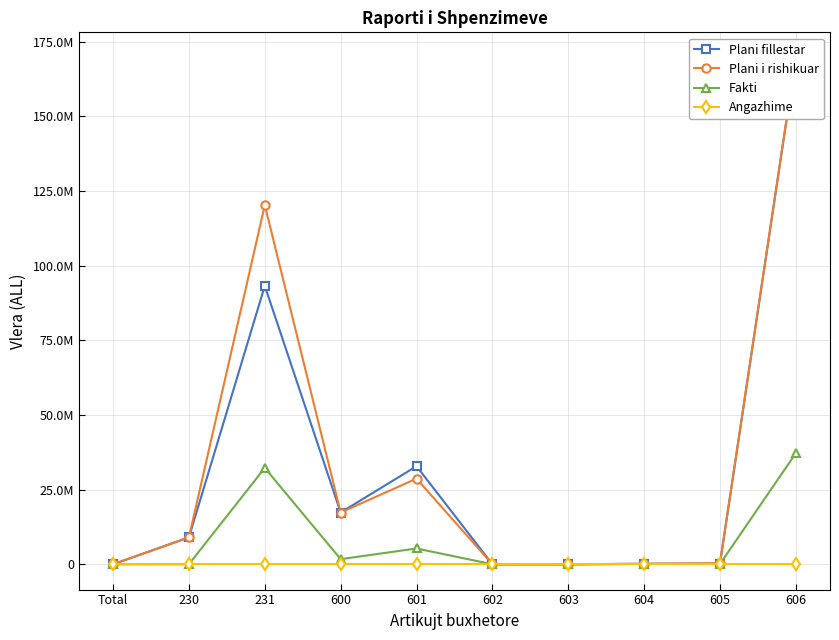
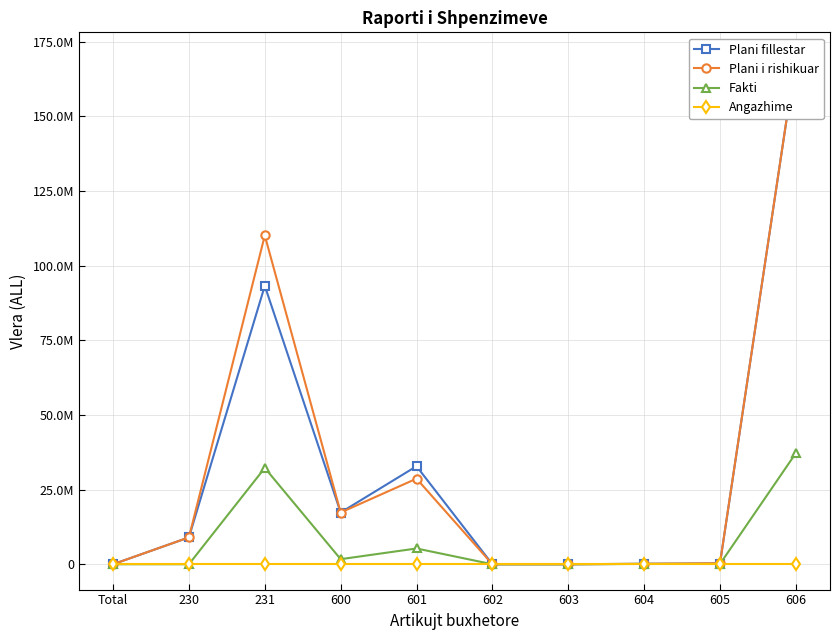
Plani i rishikuar, 231: 120000000 -> 110000000
